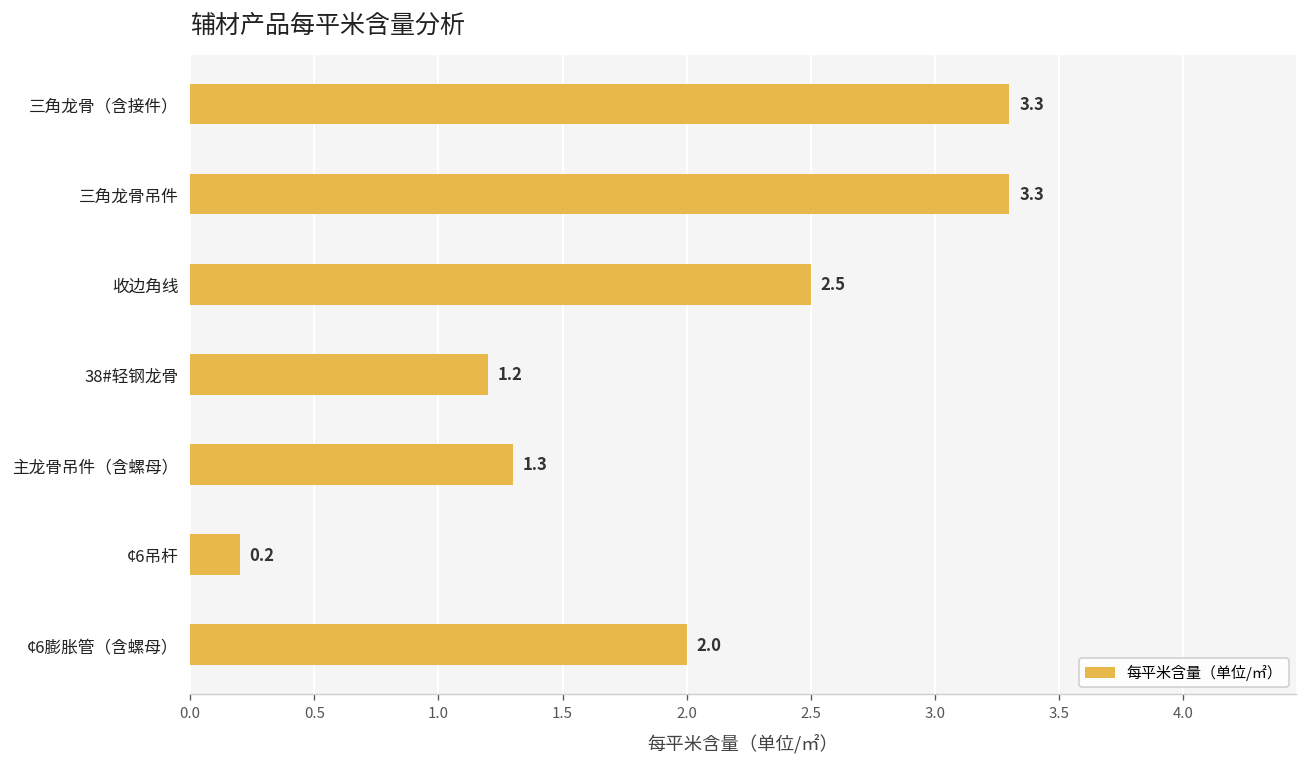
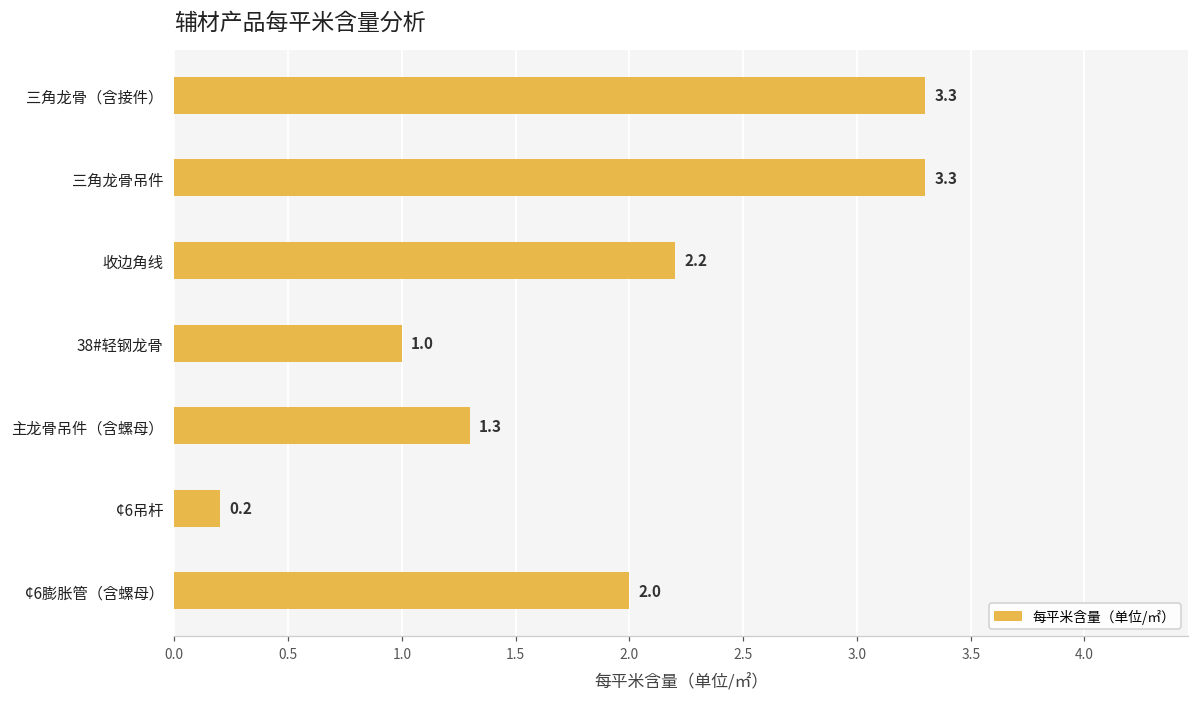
收边角线: 2.5 -> 2.2
38#轻钢龙骨: 1.2 -> 1.0
